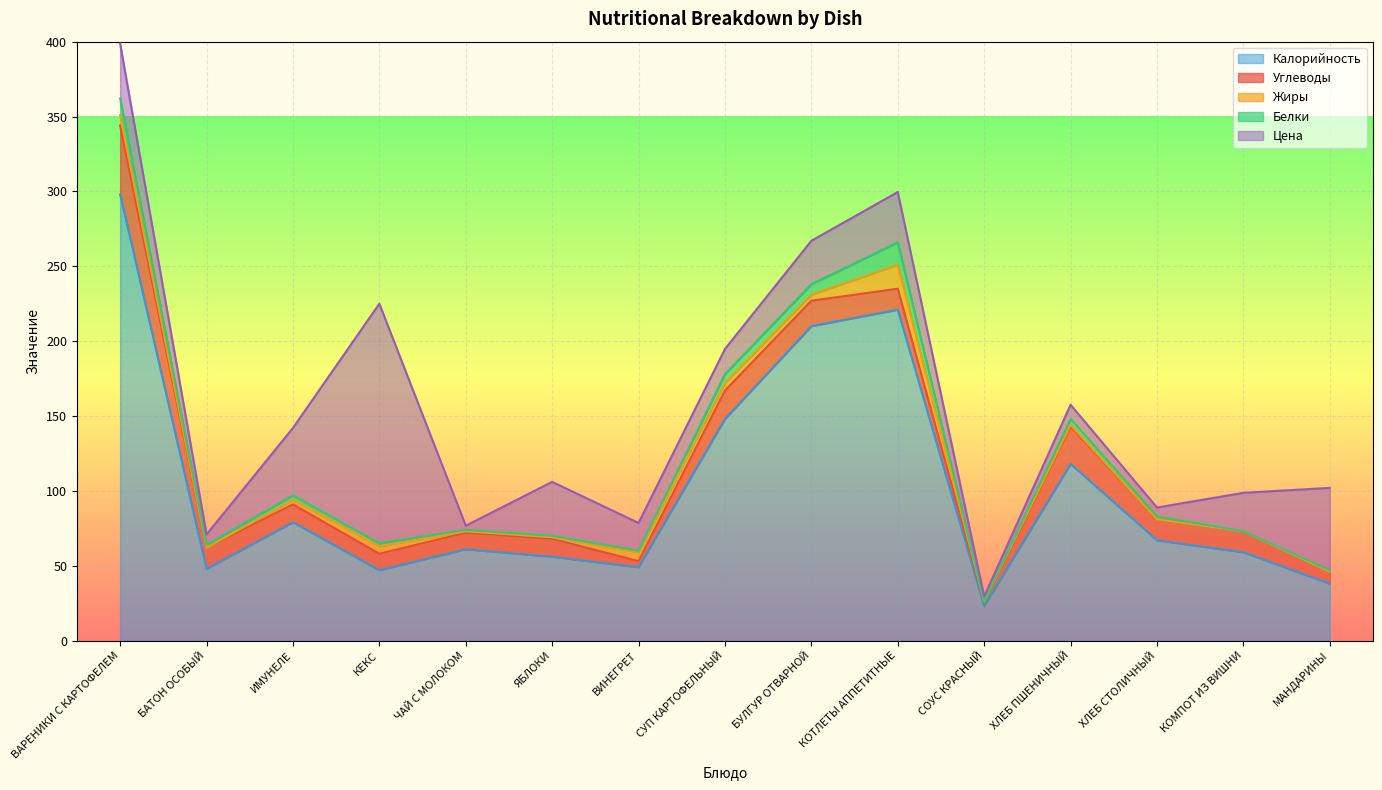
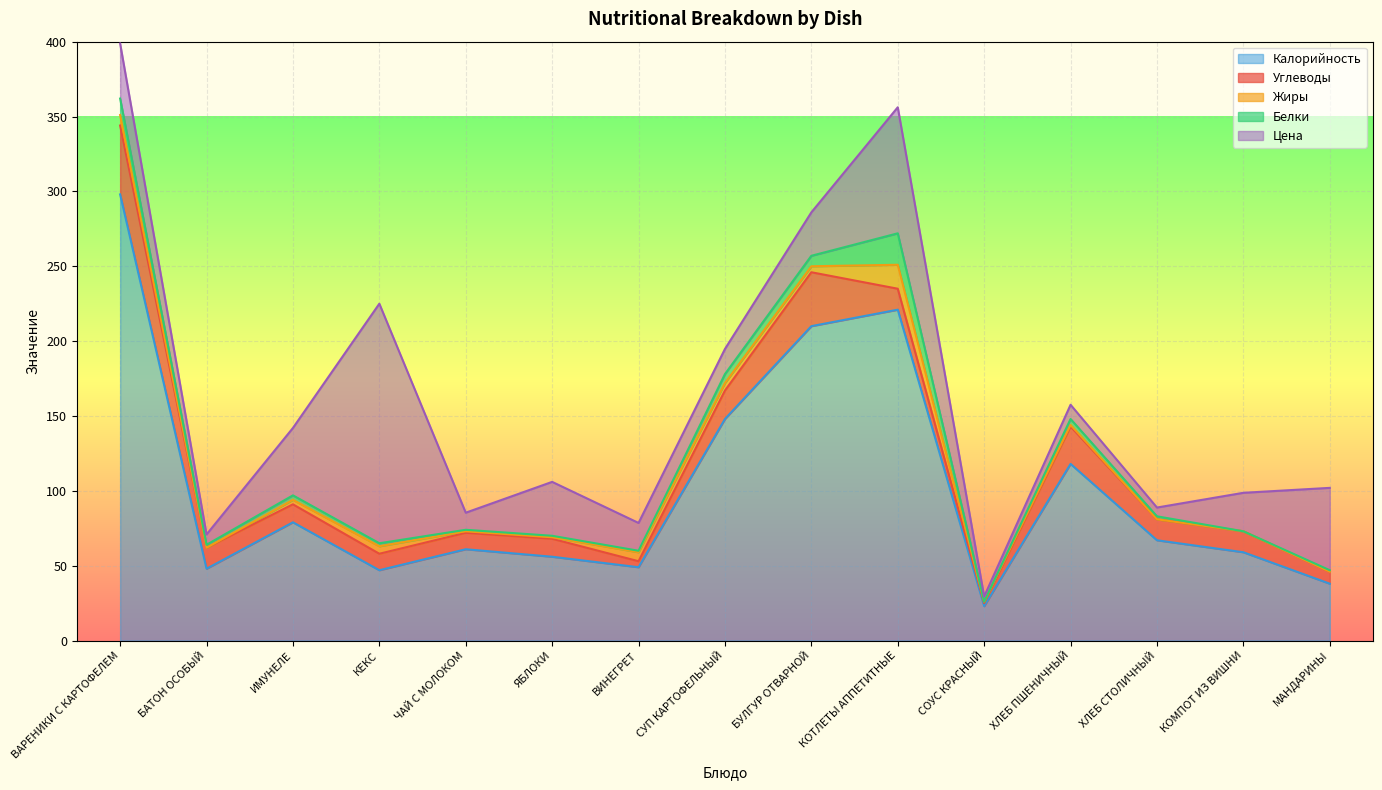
Цена, ЧАЙ С МОЛОКОМ: 3 -> 11
Углеводы, БУЛГУР ОТВАРНОЙ: 17 -> 36
Белки, КОТЛЕТЫ АППЕТИТНЫЕ: 15 -> 21
Цена, КОТЛЕТЫ АППЕТИТНЫЕ: 34 -> 84
